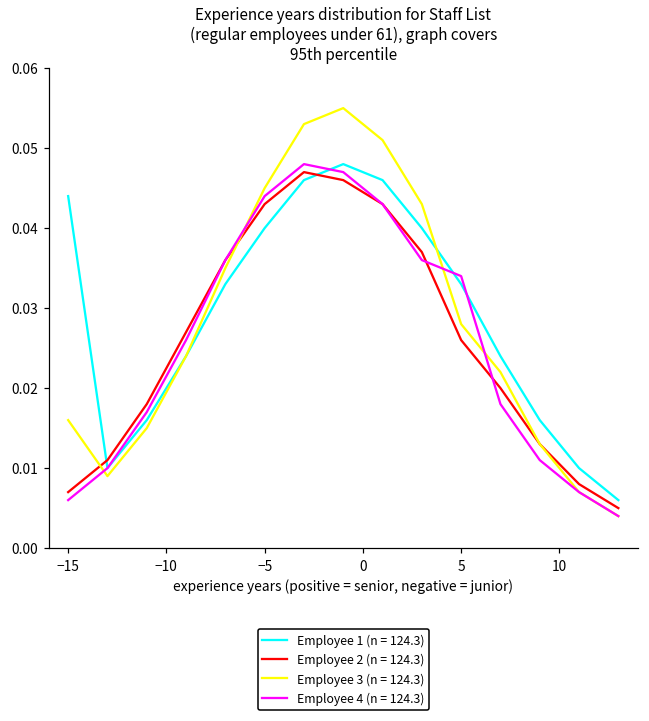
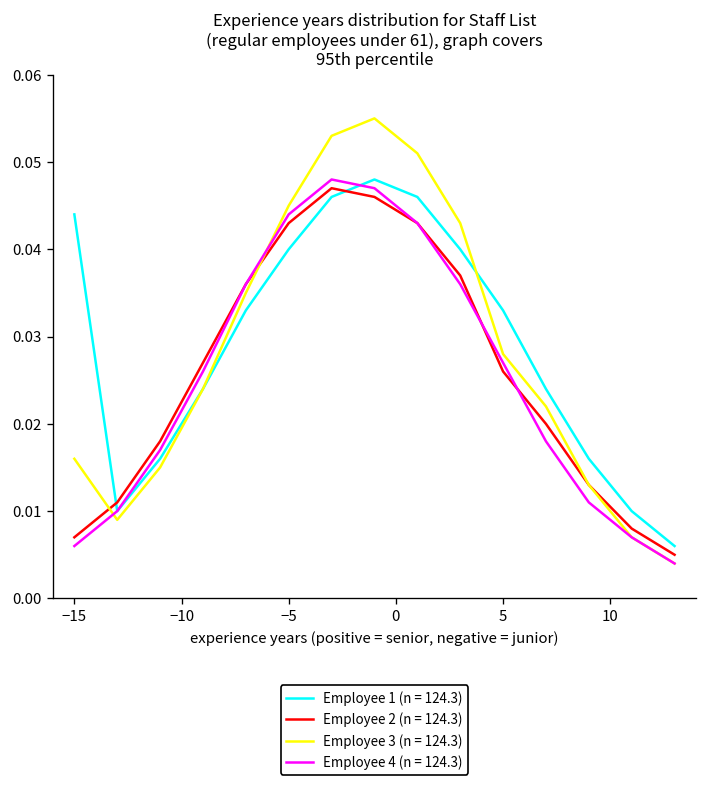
Employee 4 (n = 124.3), 5: 0.034 -> 0.027
